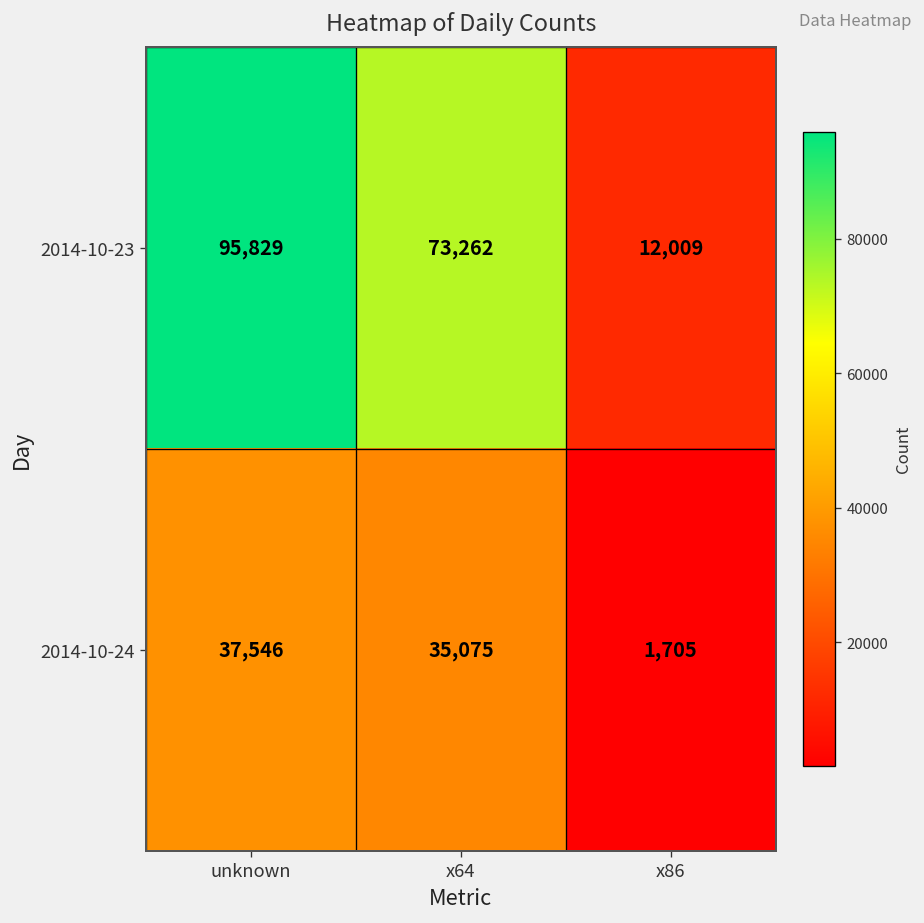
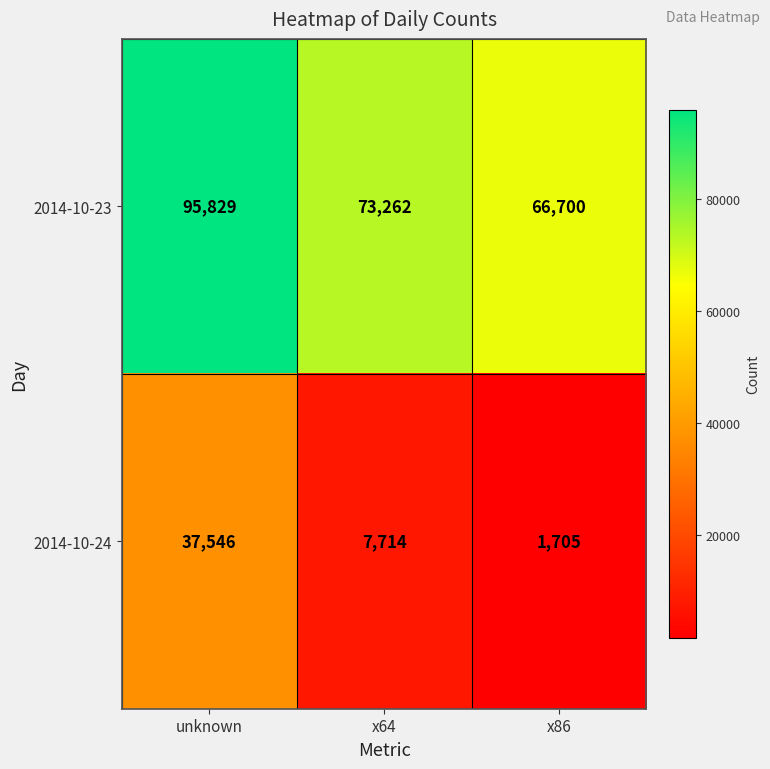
2014-10-23, x86: 12,009 -> 66,700
2014-10-24, x64: 35,075 -> 7,714
